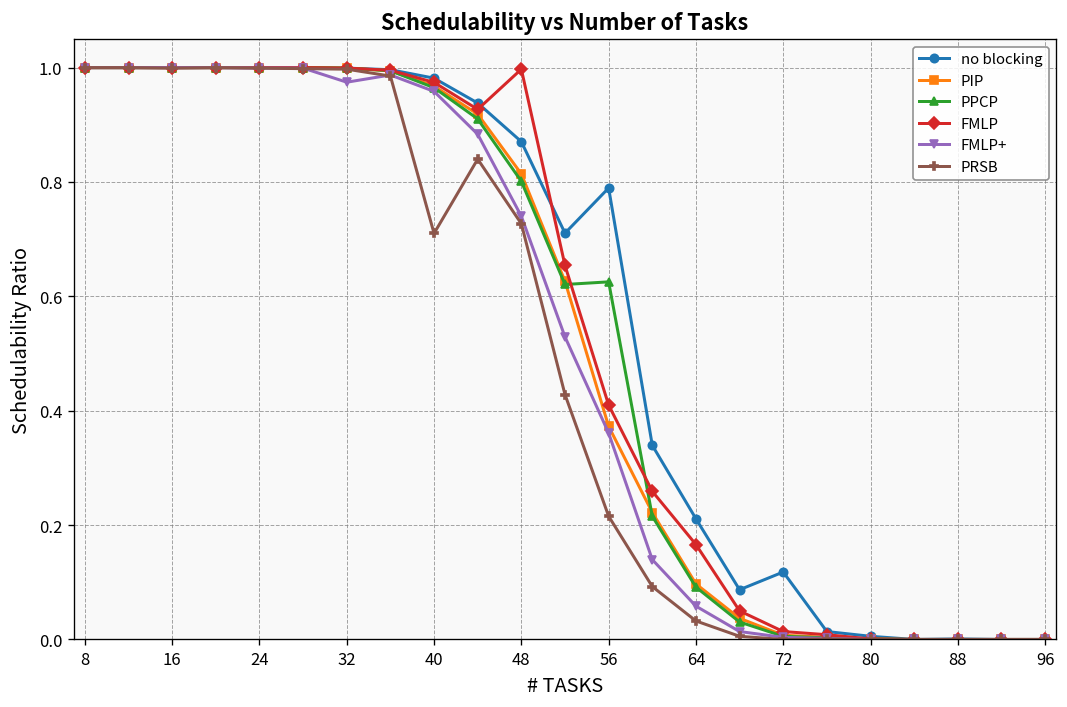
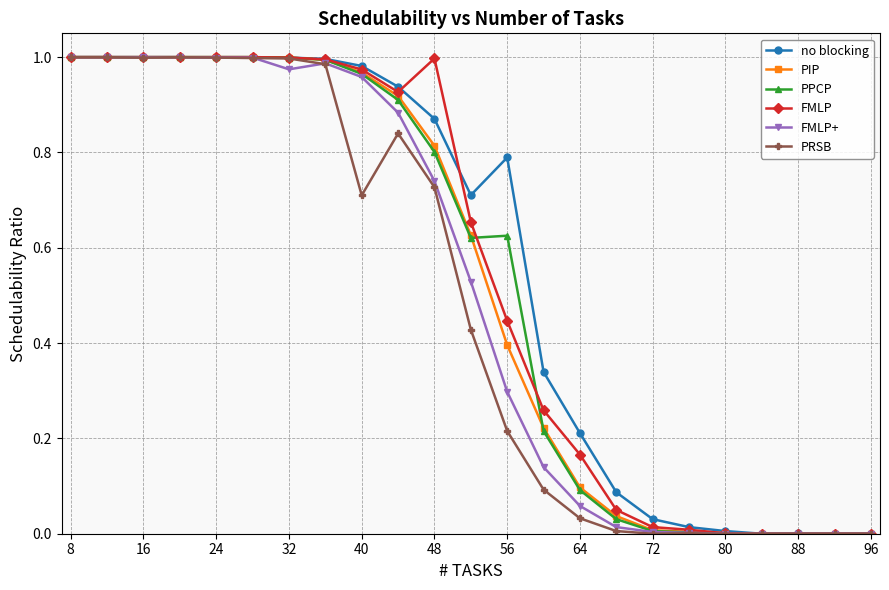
PIP, 56: 0.37 -> 0.40
FMLP, 56: 0.41 -> 0.45
FMLP+, 56: 0.36 -> 0.30
no blocking, 72: 0.12 -> 0.03
